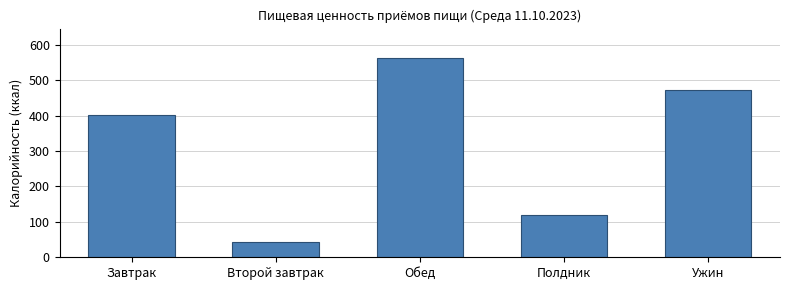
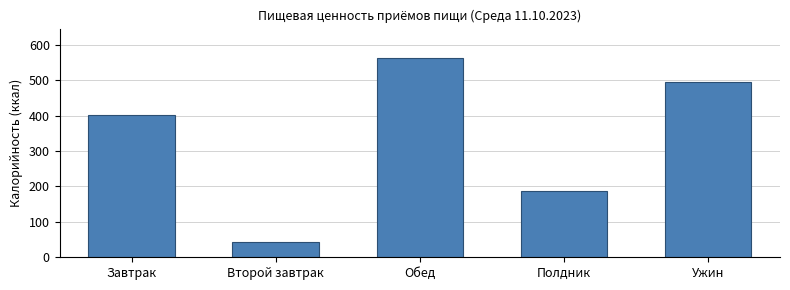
Полдник: 120 -> 190
Ужин: 470 -> 490
